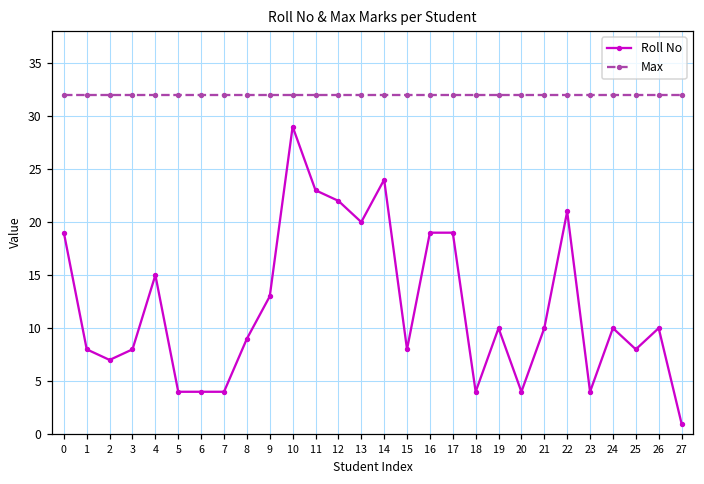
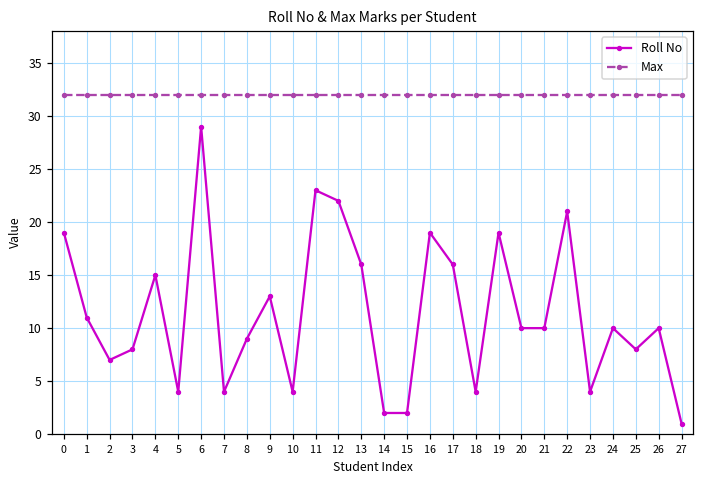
Roll No, 1: 8 -> 11
Roll No, 6: 4 -> 29
Roll No, 10: 29 -> 4
Roll No, 13: 20 -> 16
Roll No, 14: 24 -> 2
Roll No, 15: 8 -> 2
Roll No, 17: 19 -> 16
Roll No, 19: 10 -> 19
Roll No, 20: 4 -> 10
